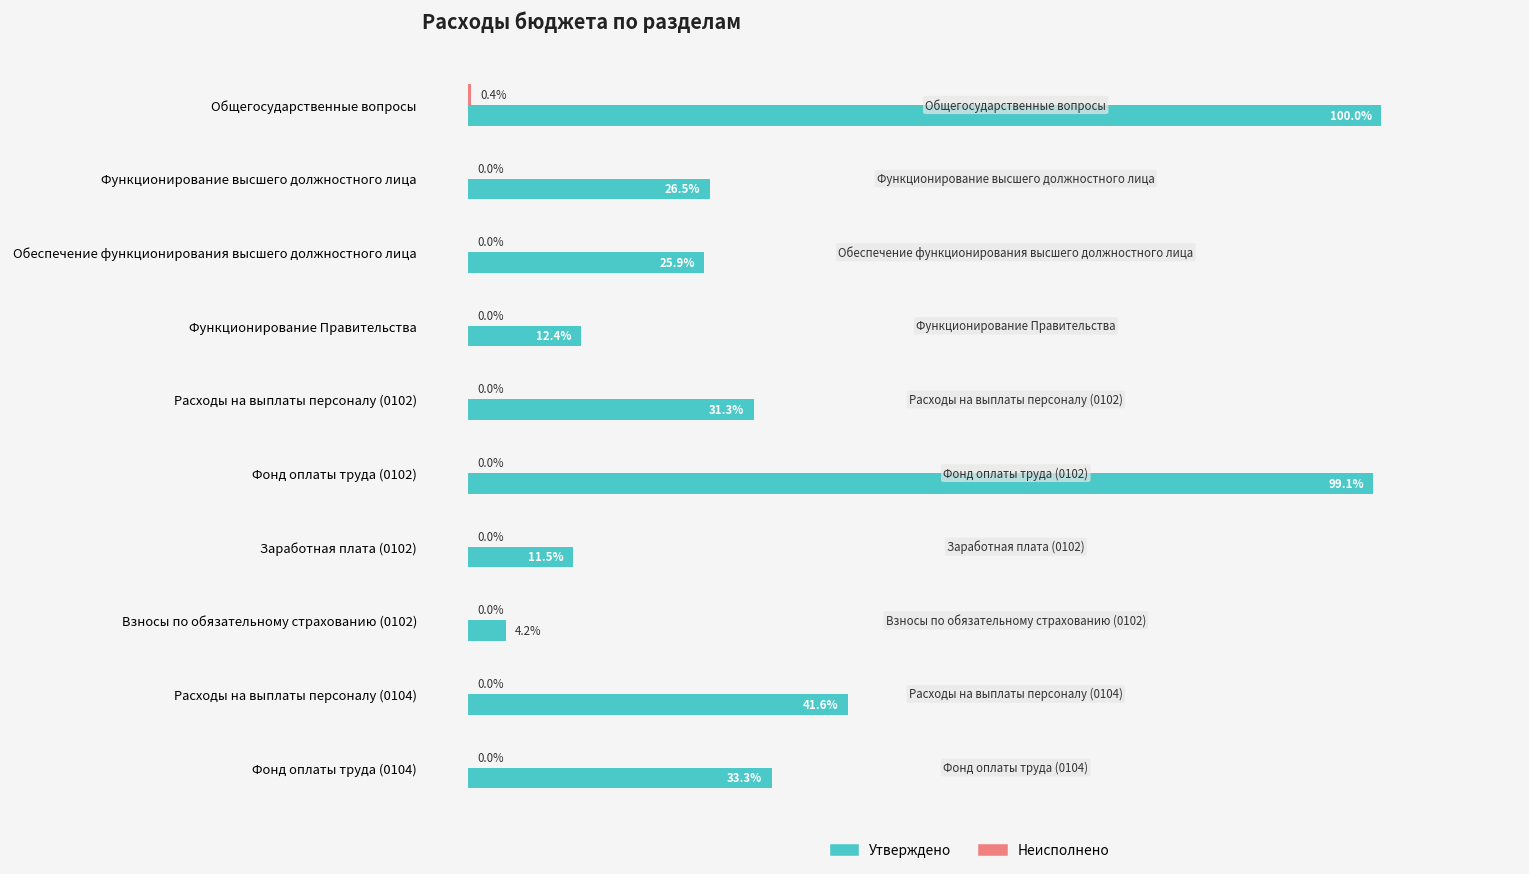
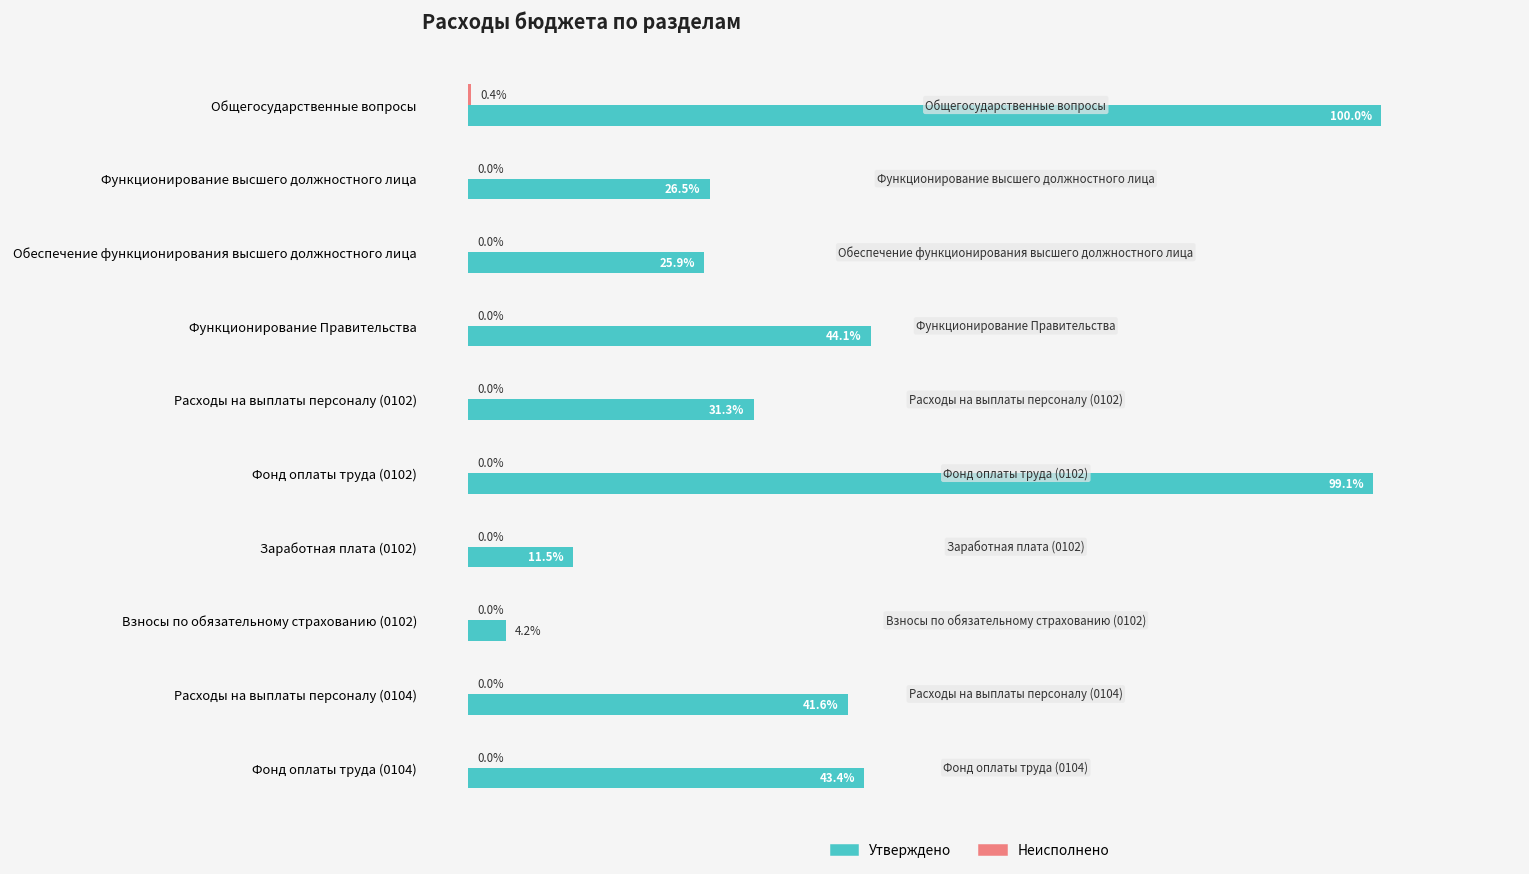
Утверждено, Функционирование Правительства: 12.4% -> 44.1%
Утверждено, Фонд оплаты труда (0104): 33.3% -> 43.4%
